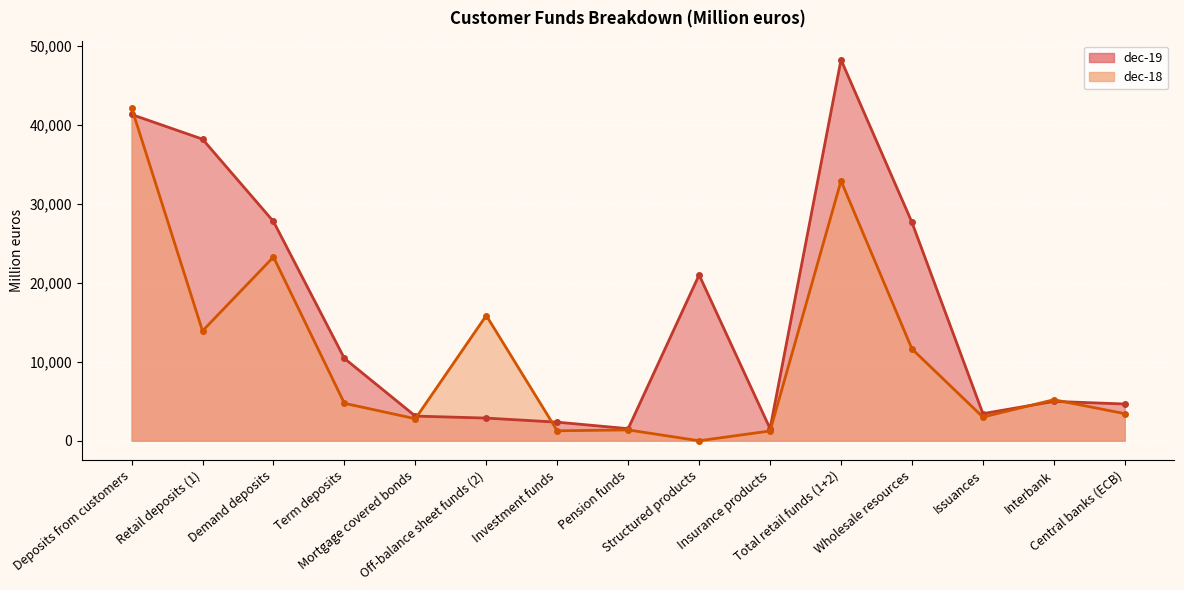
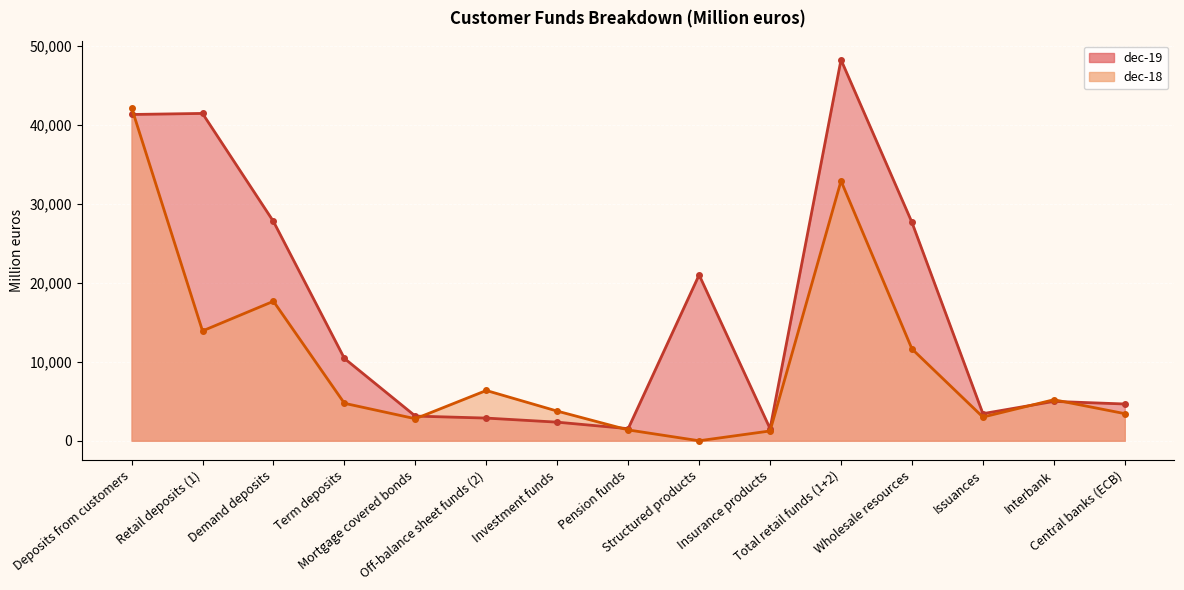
dec-19, Retail deposits (1): 38,000 -> 41,000
dec-18, Demand deposits: 23,000 -> 18,000
dec-18, Off-balance sheet funds (2): 16,000 -> 6,000
dec-18, Investment funds: 1,000 -> 4,000
